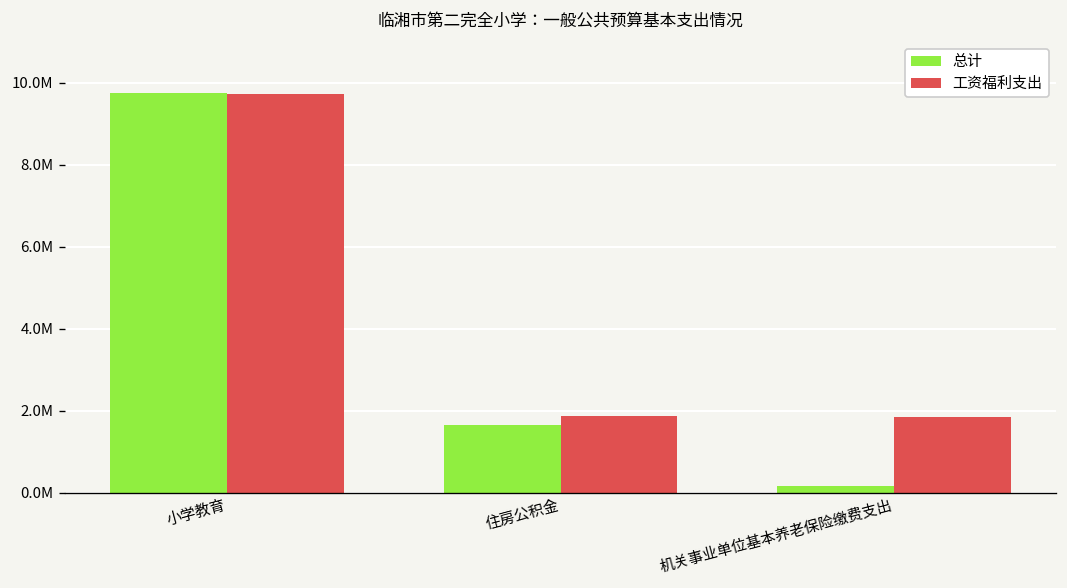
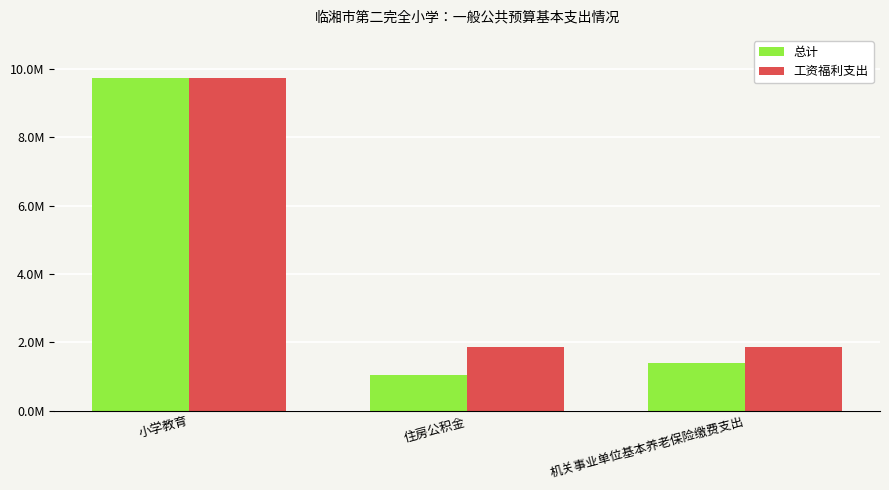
总计, 住房公积金: 1700000 -> 1000000
总计, 机关事业单位基本养老保险缴费支出: 200000 -> 1400000
